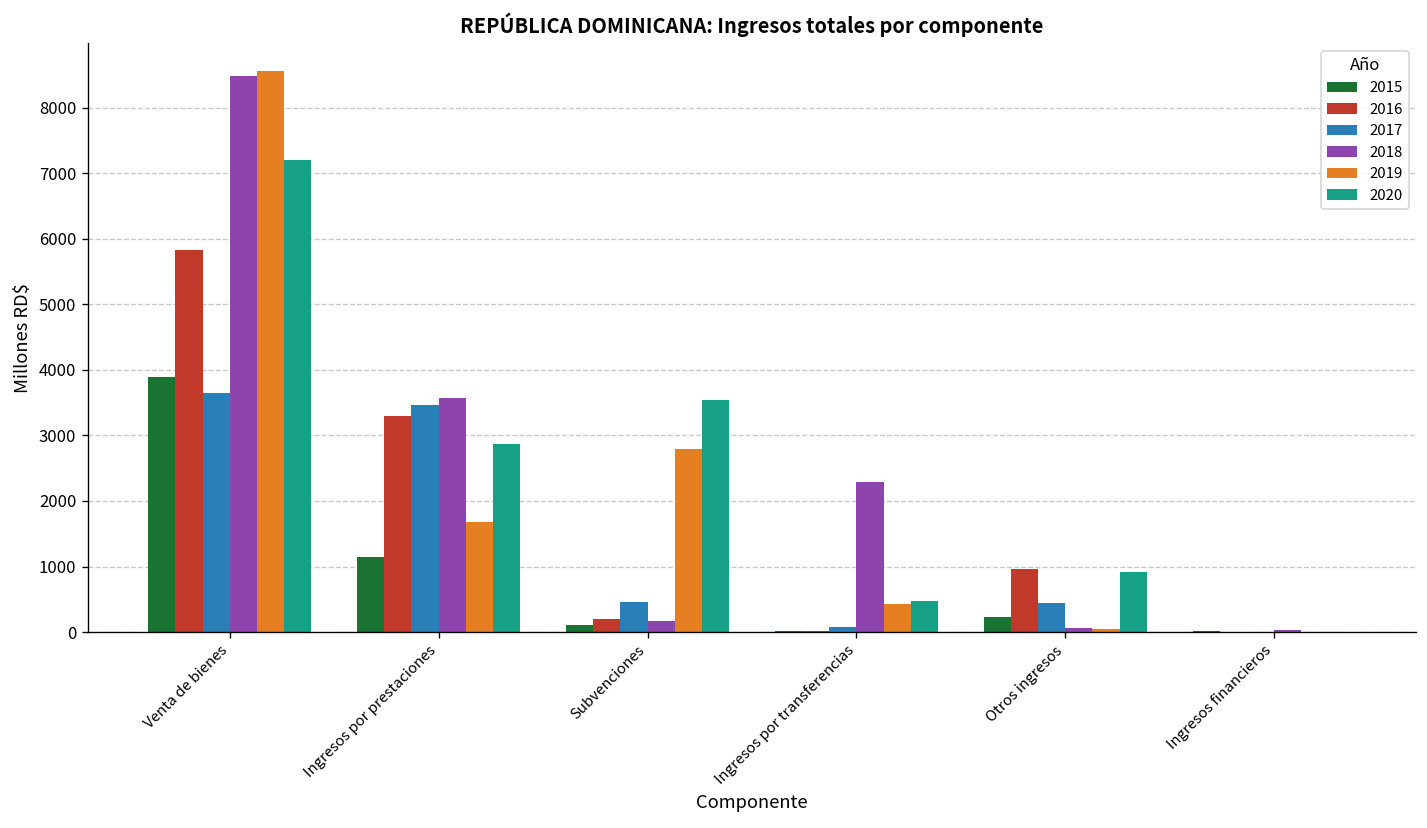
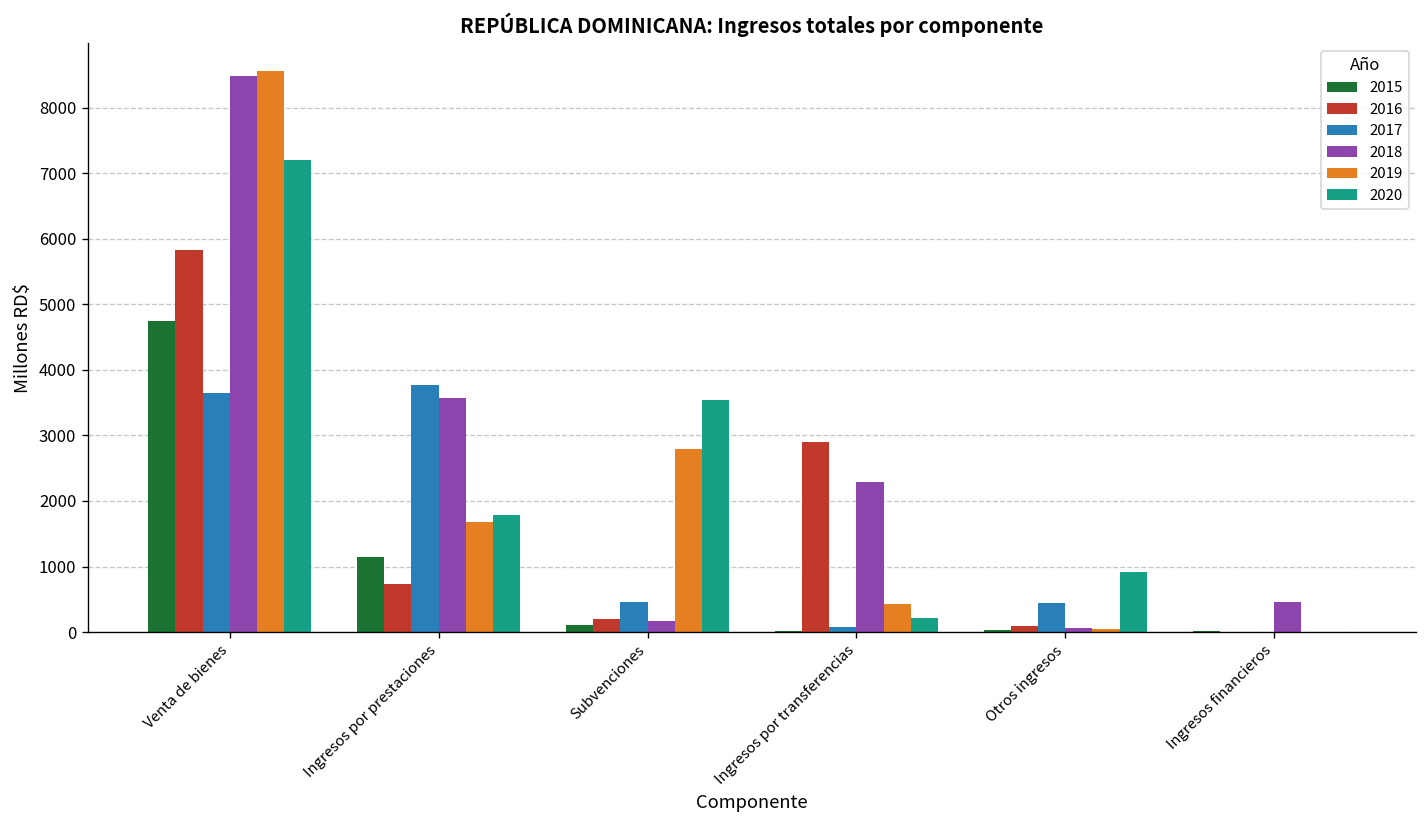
2015, Venta de bienes: 3900 -> 4700
2016, Ingresos por prestaciones: 3300 -> 700
2017, Ingresos por prestaciones: 3500 -> 3800
2020, Ingresos por prestaciones: 2900 -> 1800
2016, Ingresos por transferencias: 0 -> 2900
2020, Ingresos por transferencias: 500 -> 200
2015, Otros ingresos: 200 -> 0
2016, Otros ingresos: 1000 -> 100
2018, Ingresos financieros: 0 -> 500
